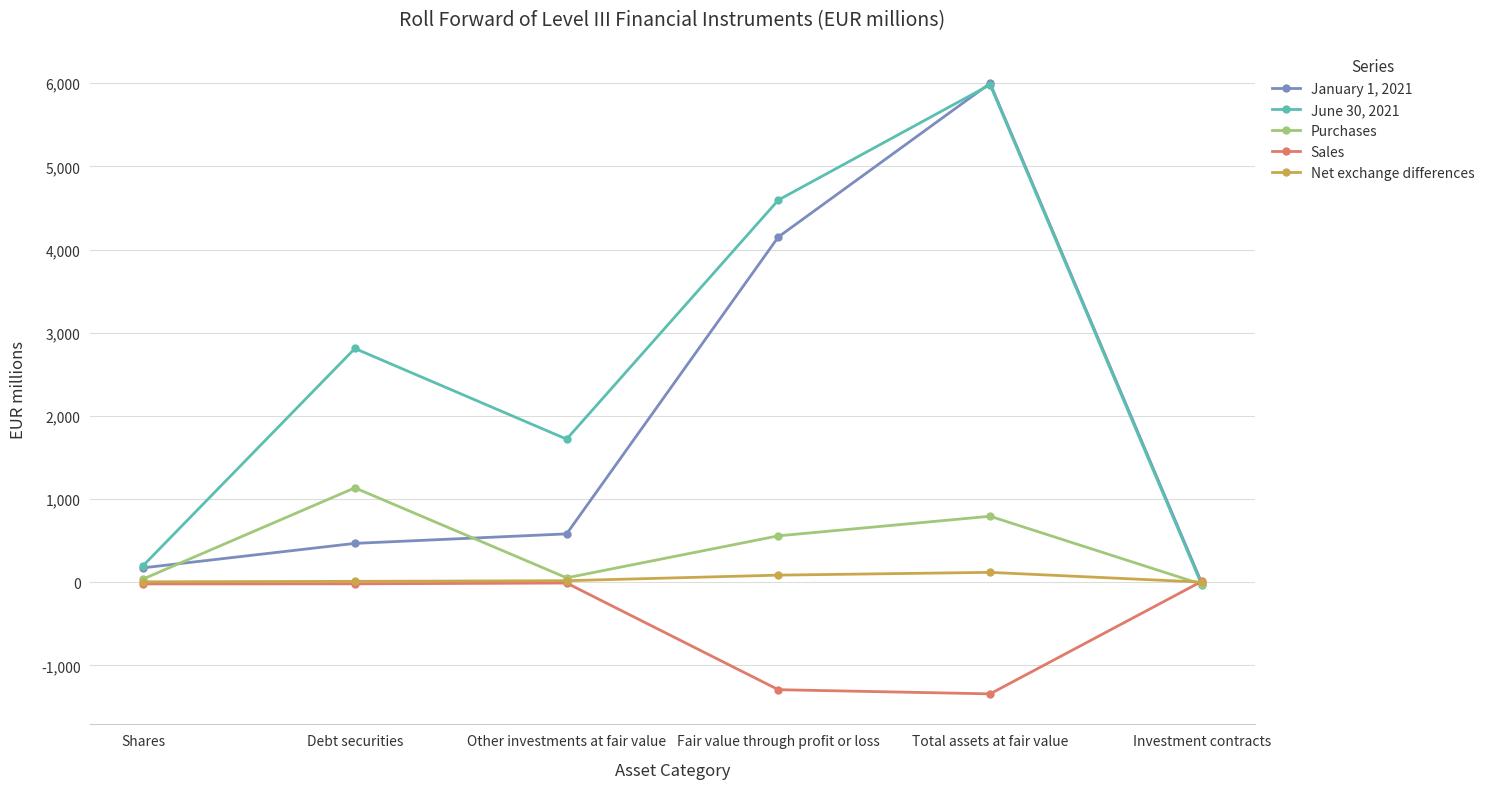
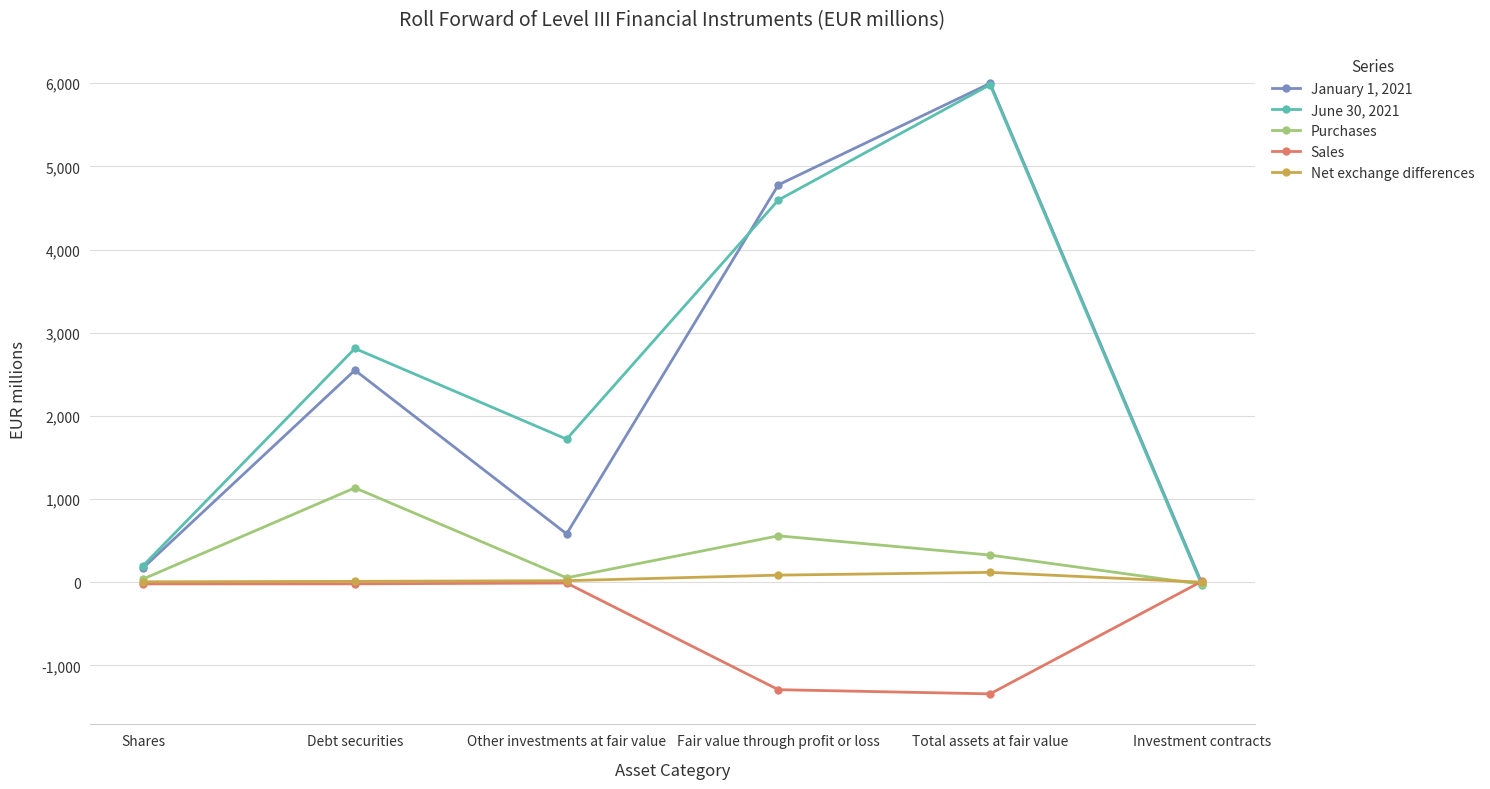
January 1, 2021, Debt securities: 500 -> 2,500
January 1, 2021, Fair value through profit or loss: 4,200 -> 4,800
Purchases, Total assets at fair value: 800 -> 300
